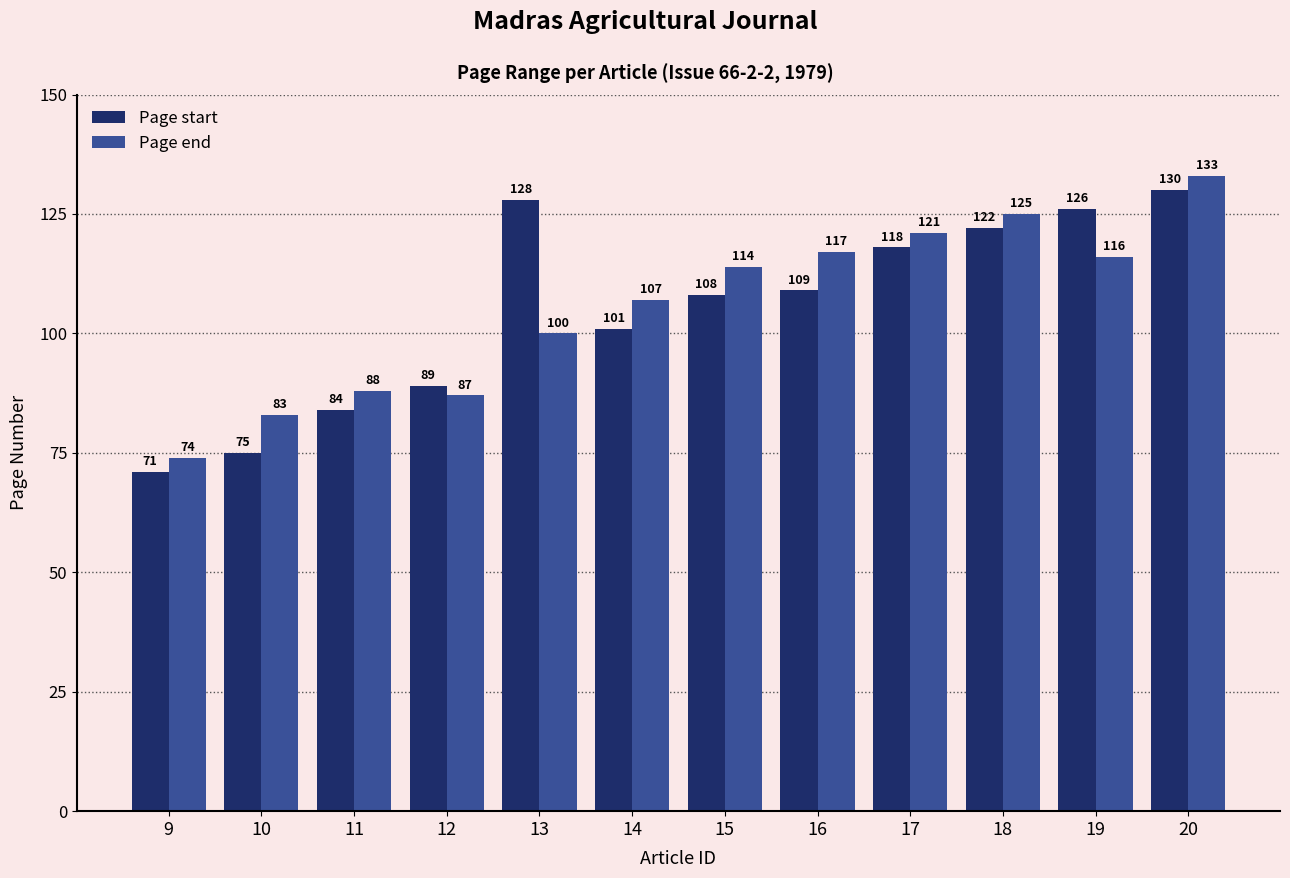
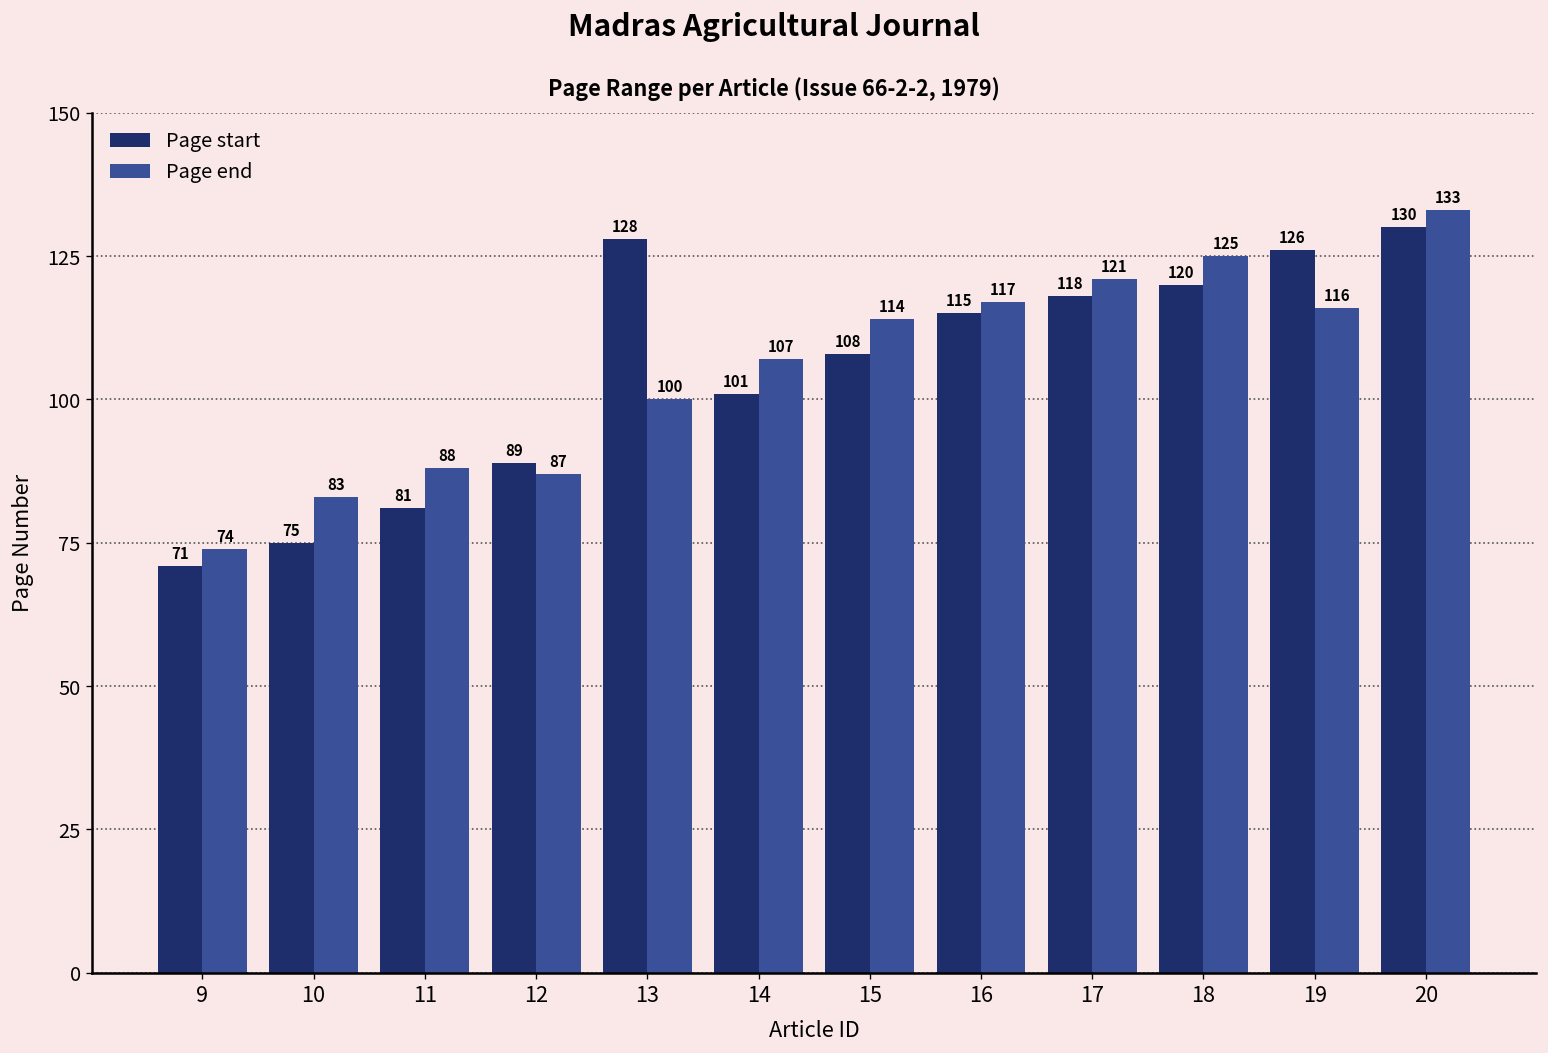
Page start, 11: 84 -> 81
Page start, 16: 109 -> 115
Page start, 18: 122 -> 120
